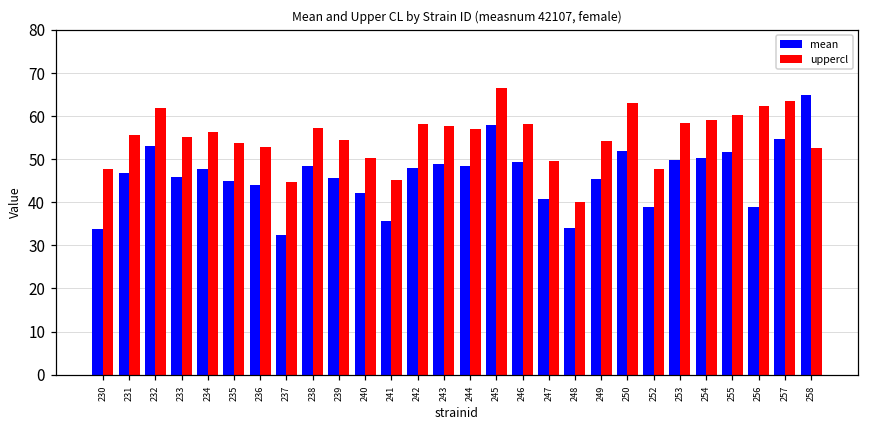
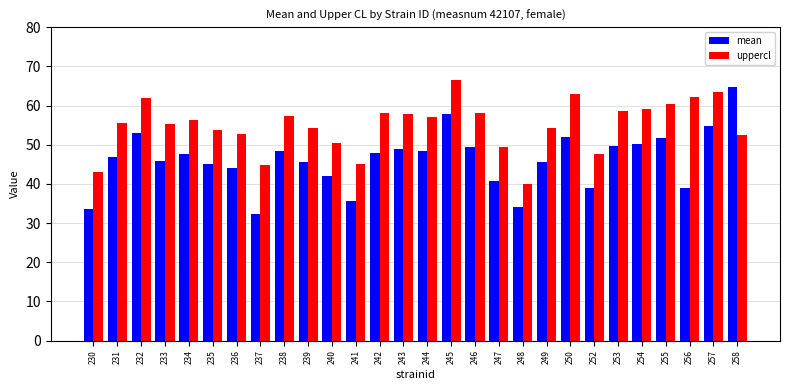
uppercl, 230: 48 -> 43
